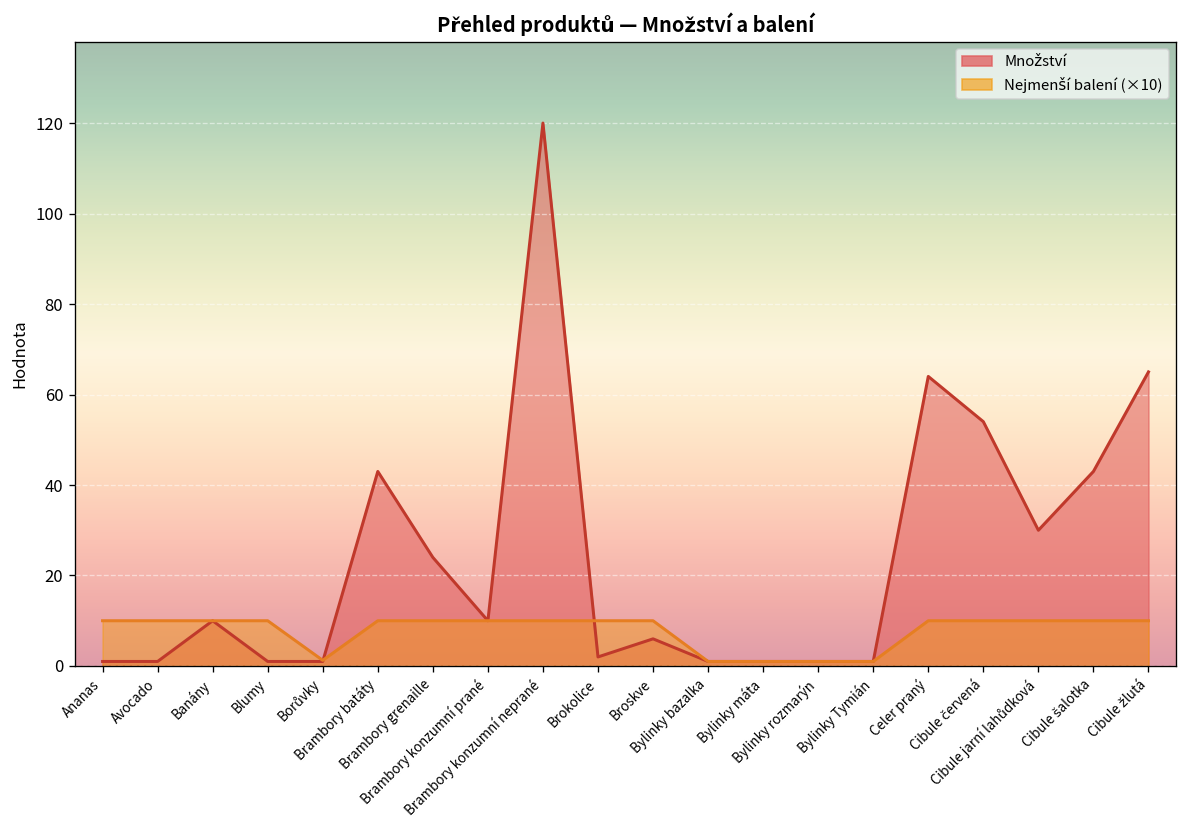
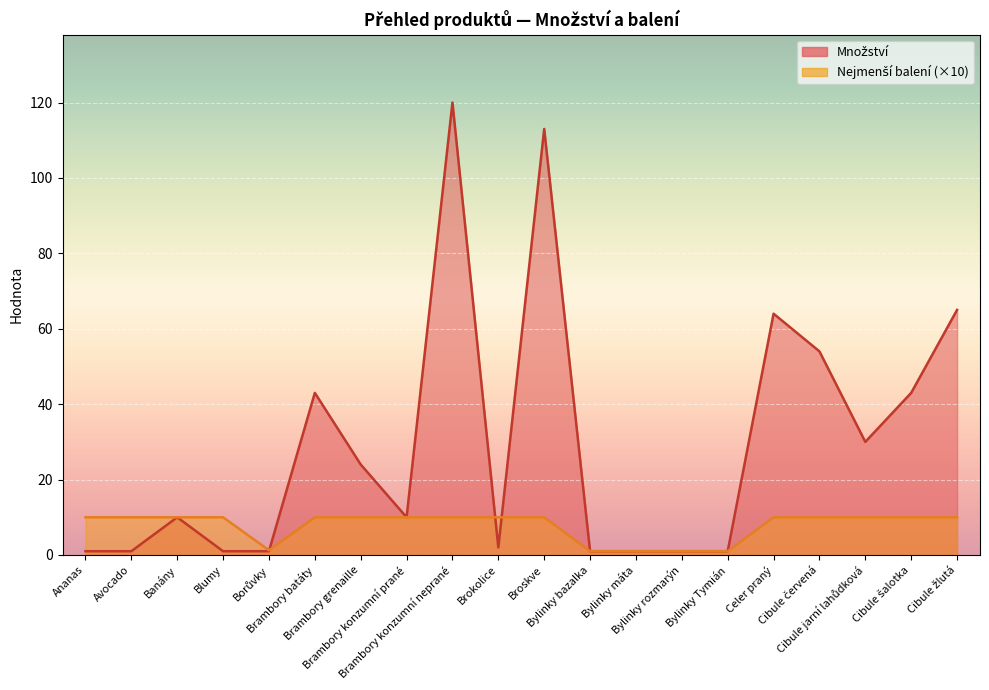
Množství, Broskve: 6 -> 113
